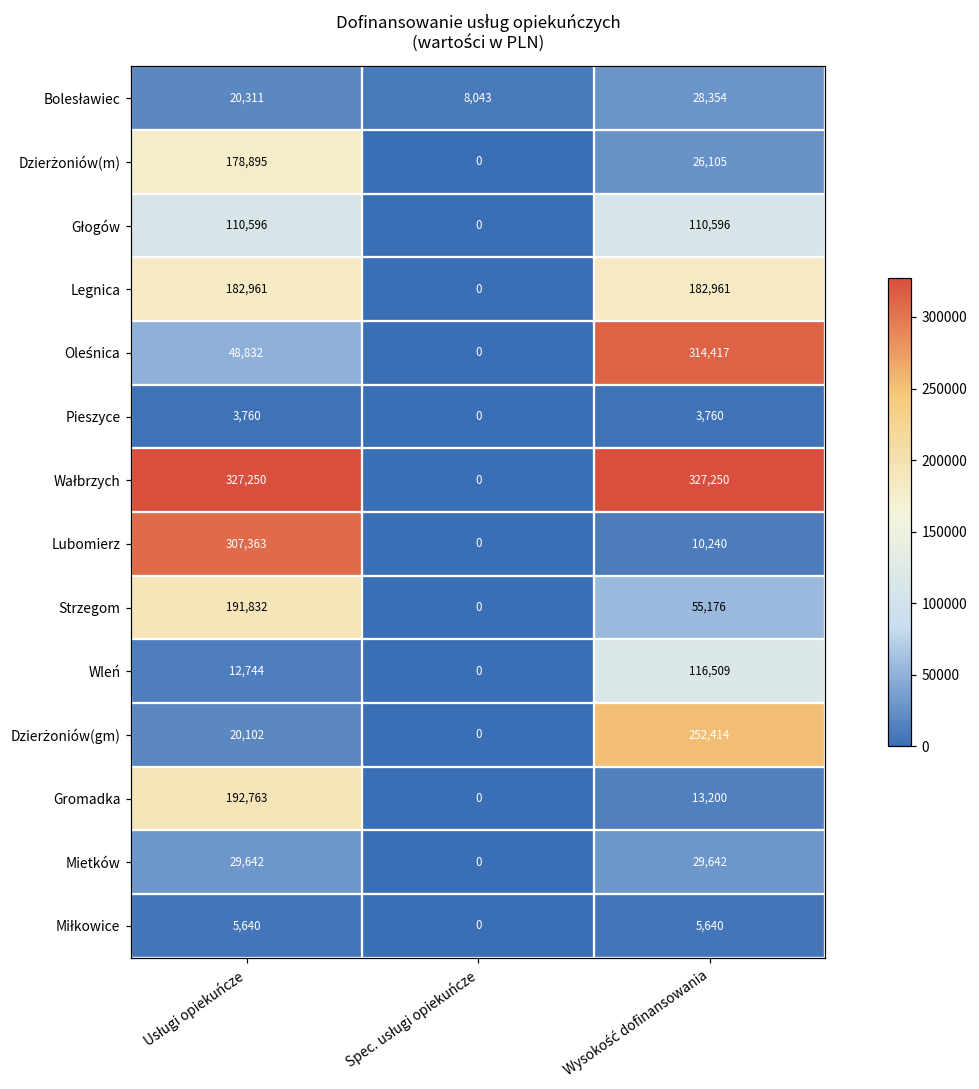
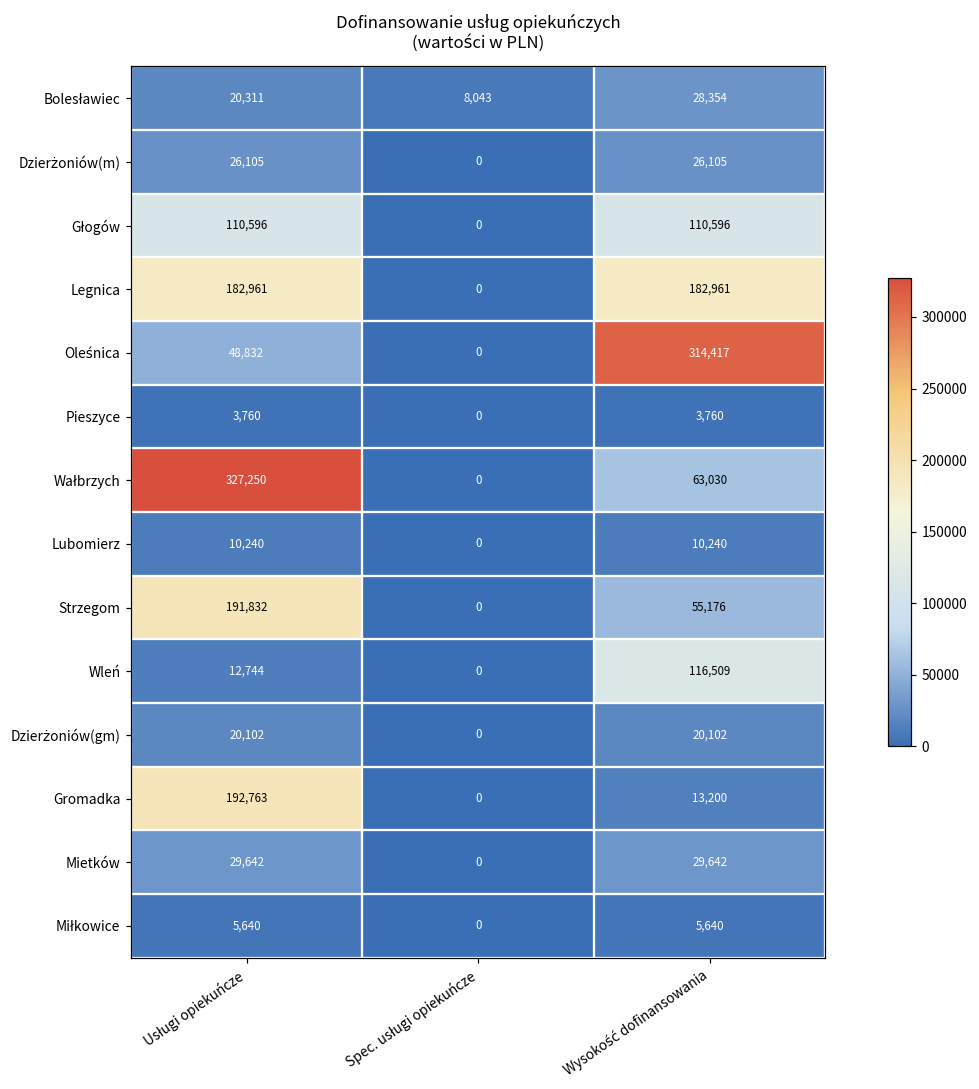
Dzierżoniów(m), Usługi opiekuńcze: 178,895 -> 26,105
Wałbrzych, Wysokość dofinansowania: 327,250 -> 63,030
Lubomierz, Usługi opiekuńcze: 307,363 -> 10,240
Dzierżoniów(gm), Wysokość dofinansowania: 252,414 -> 20,102
